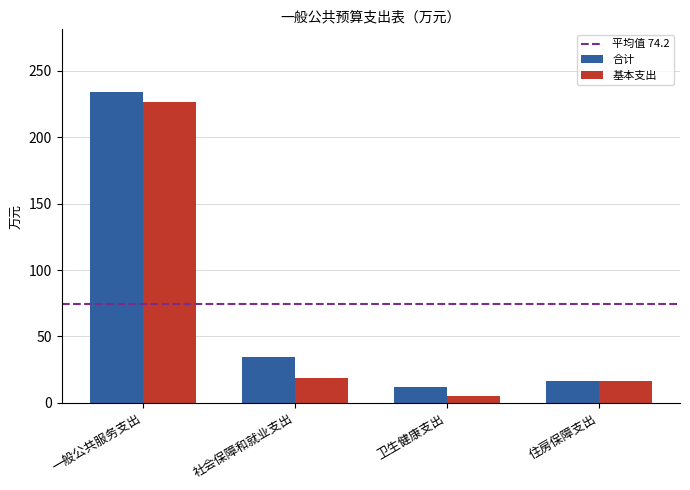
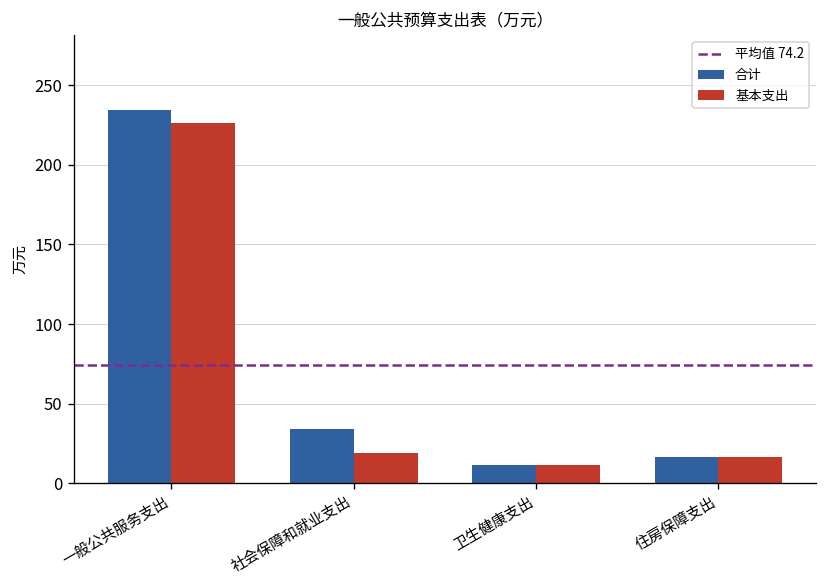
基本支出, 卫生健康支出: 5 -> 12
